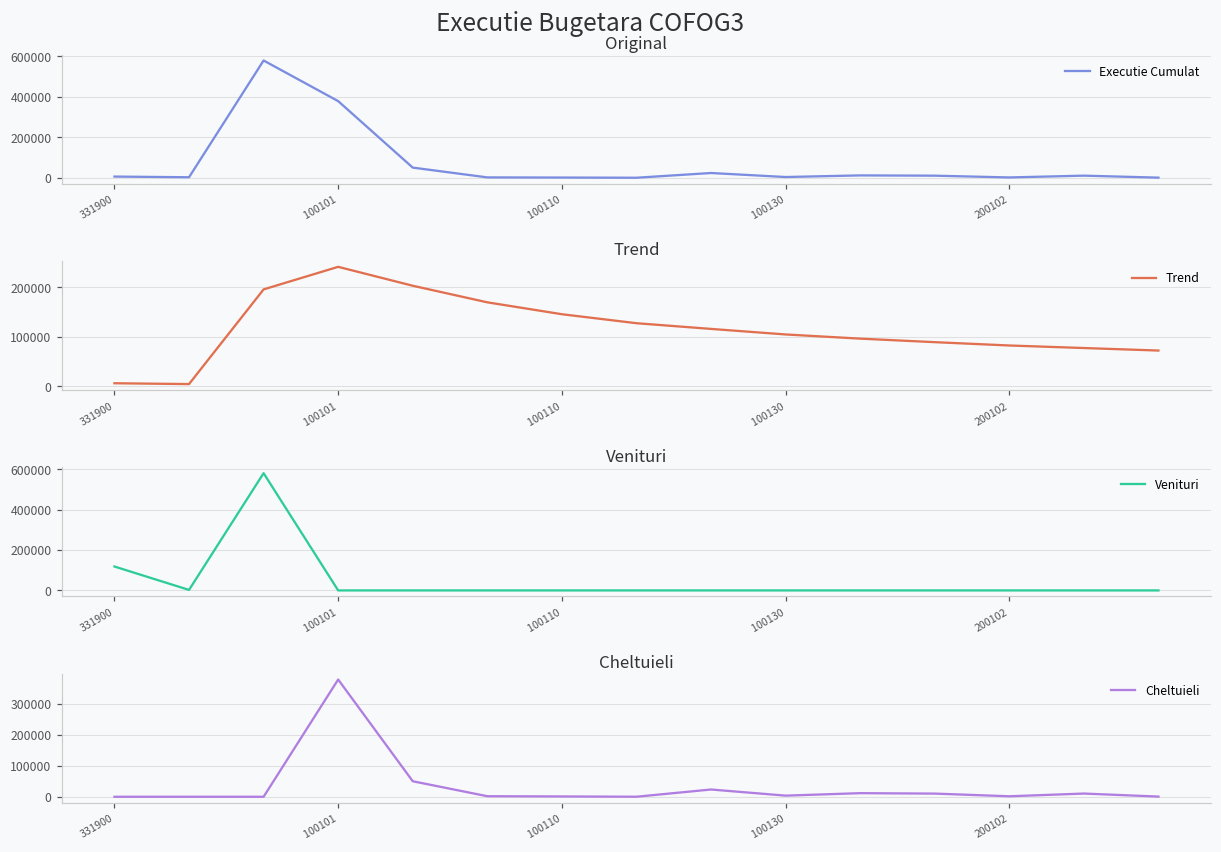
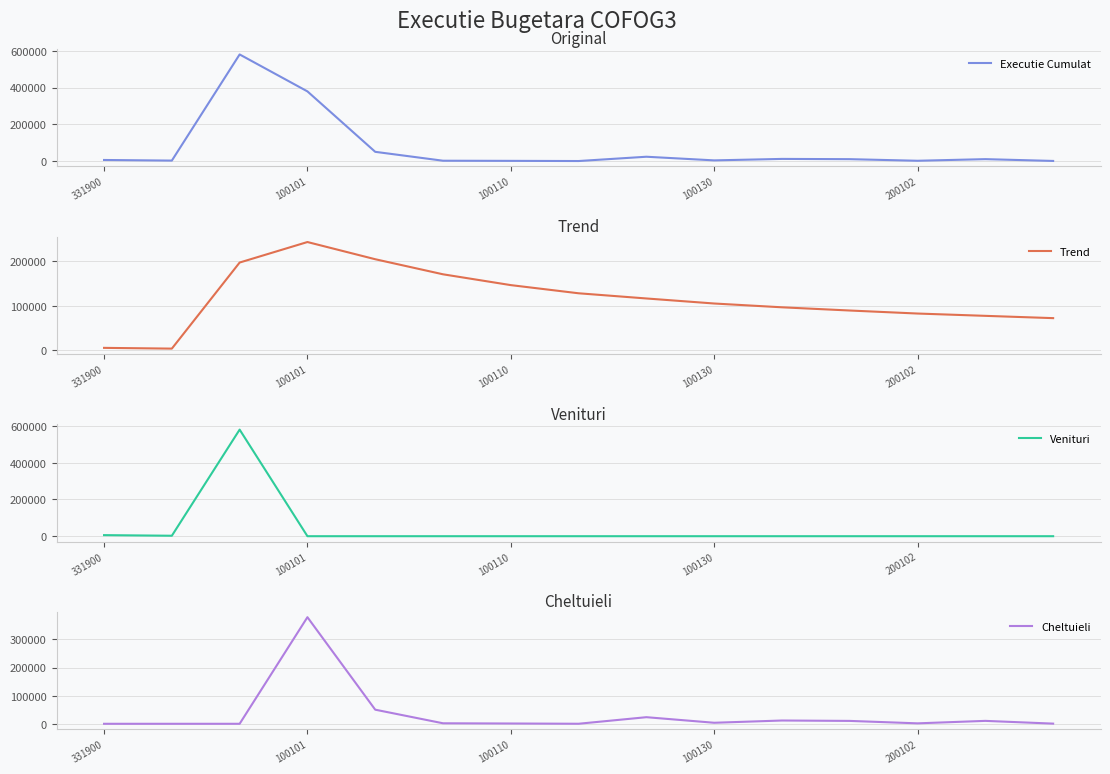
Venituri, 331900: 120000 -> 10000
